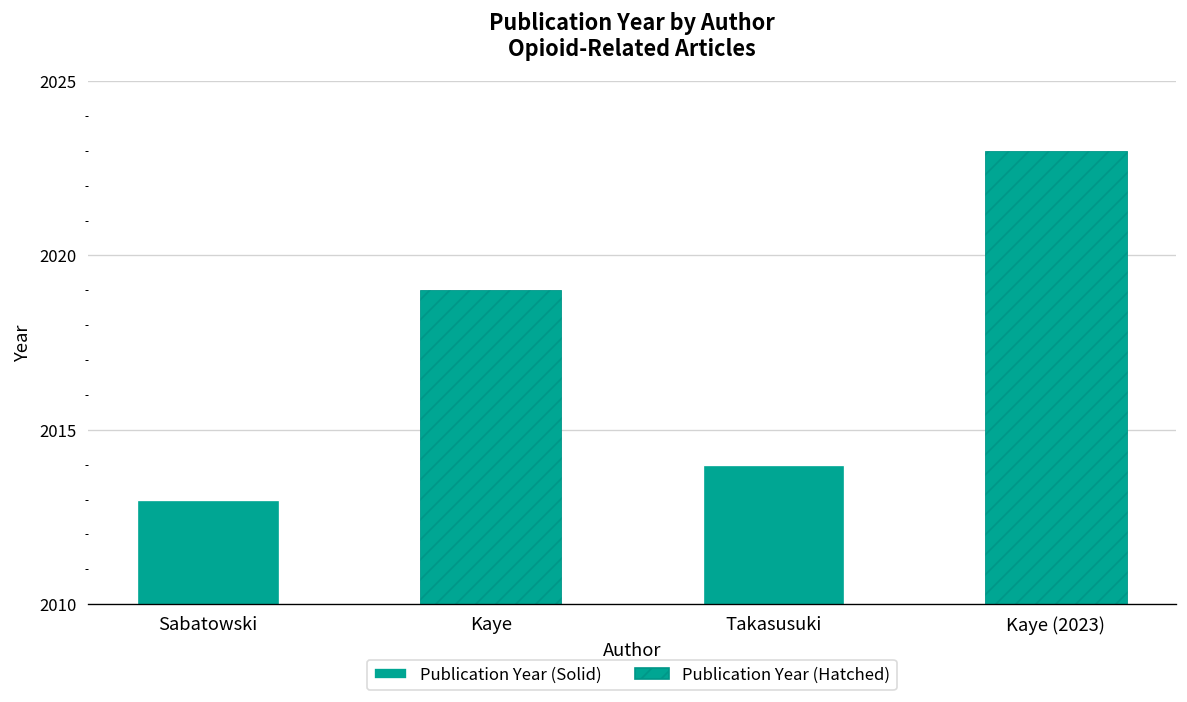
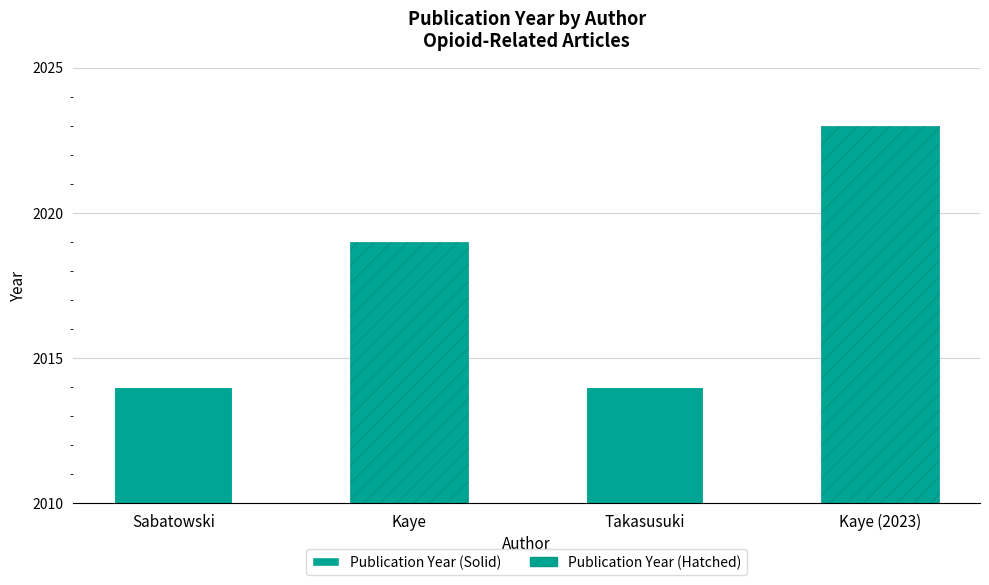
Sabatowski: 2013 -> 2014
